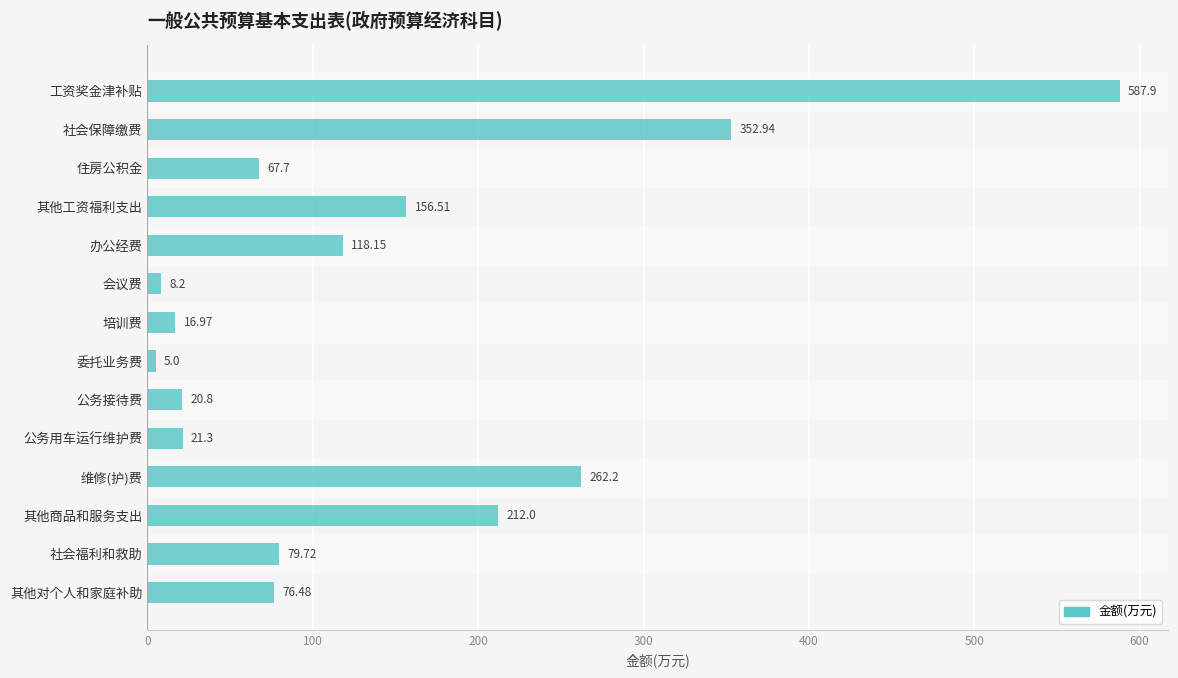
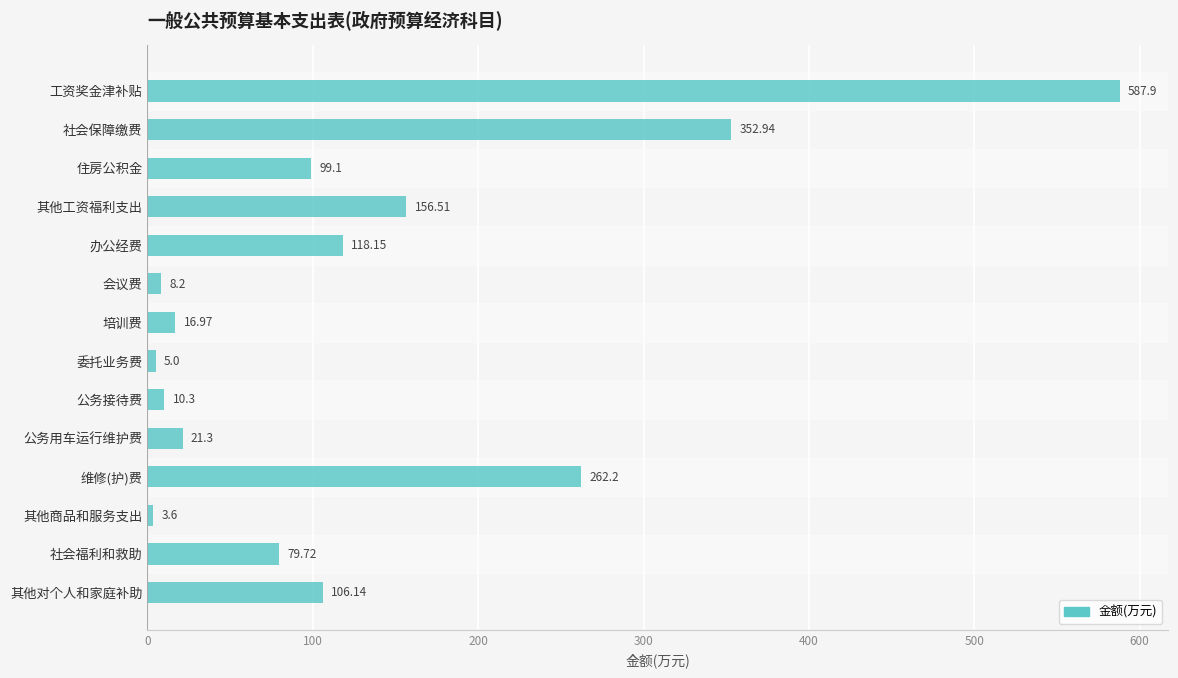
住房公积金: 67.7 -> 99.1
公务接待费: 20.8 -> 10.3
其他商品和服务支出: 212.0 -> 3.6
其他对个人和家庭补助: 76.48 -> 106.14
